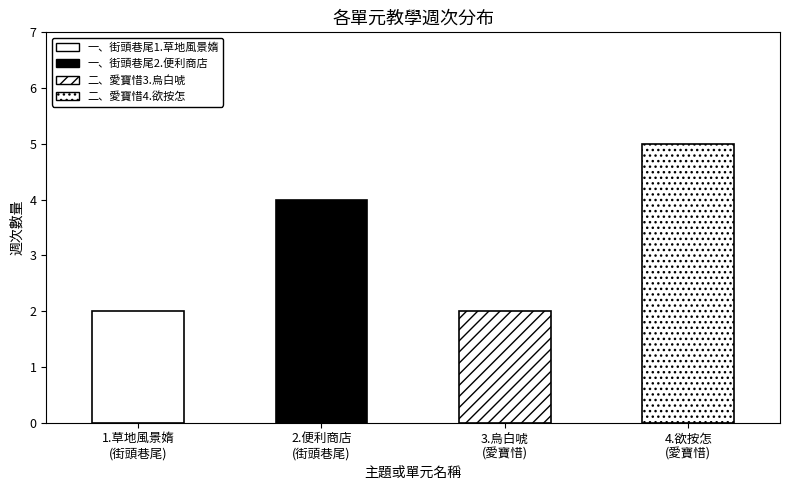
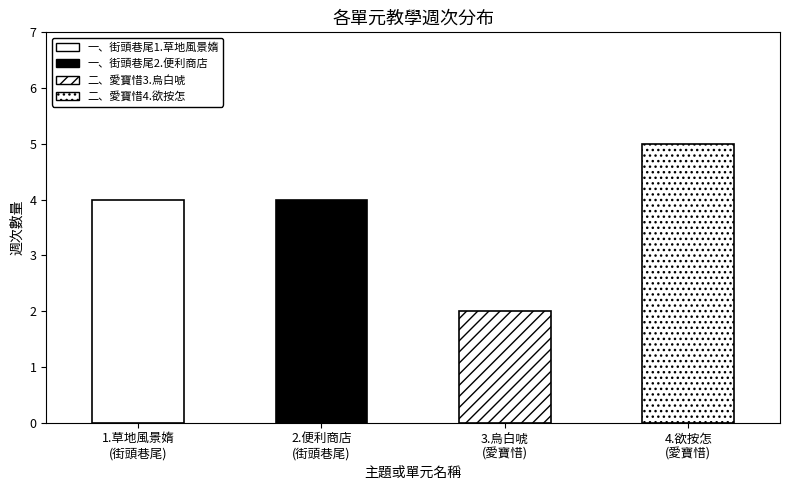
1.草地風景媠 (街頭巷尾): 2 -> 4
